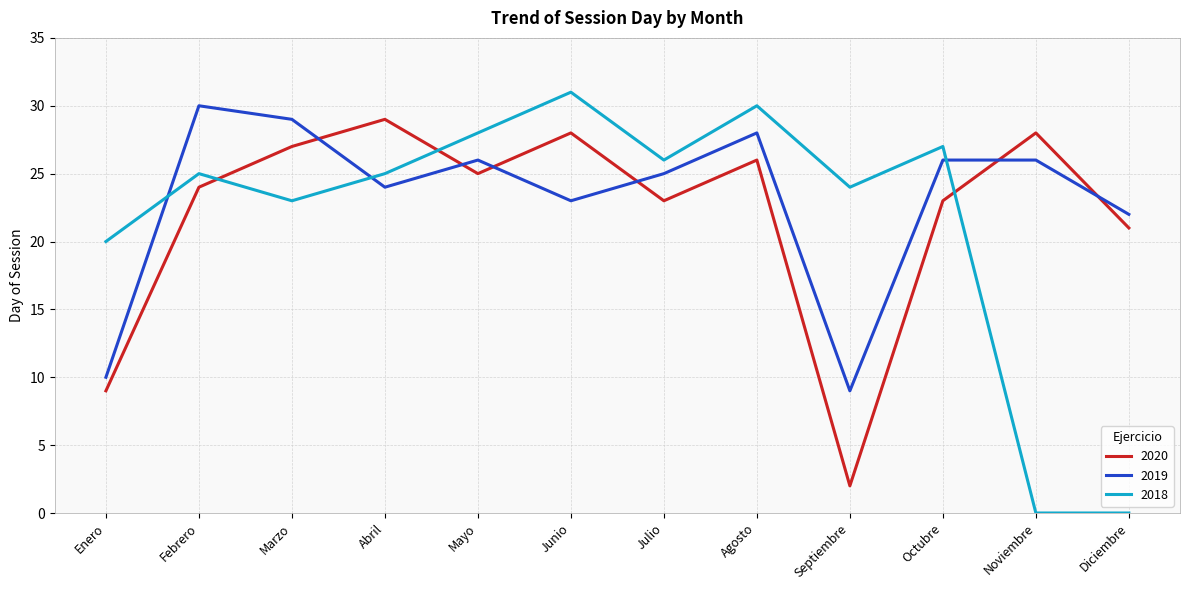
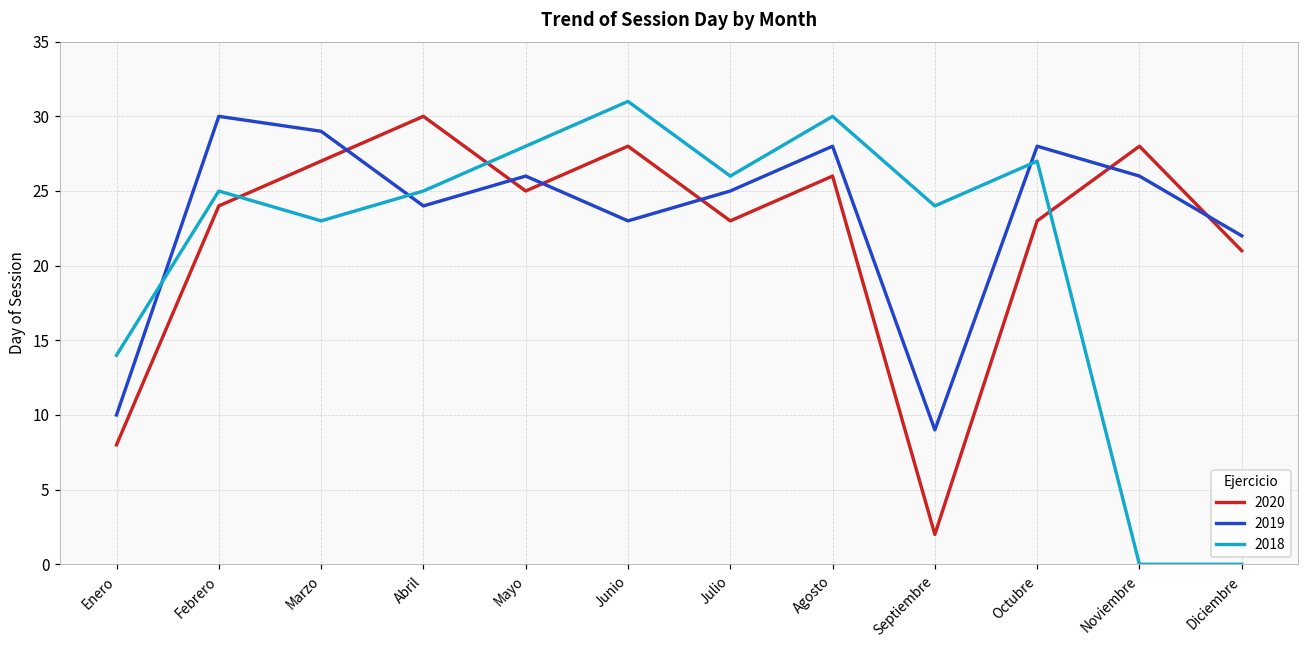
2020, Enero: 9 -> 8
2018, Enero: 20 -> 14
2020, Abril: 29 -> 30
2019, Octubre: 26 -> 28
